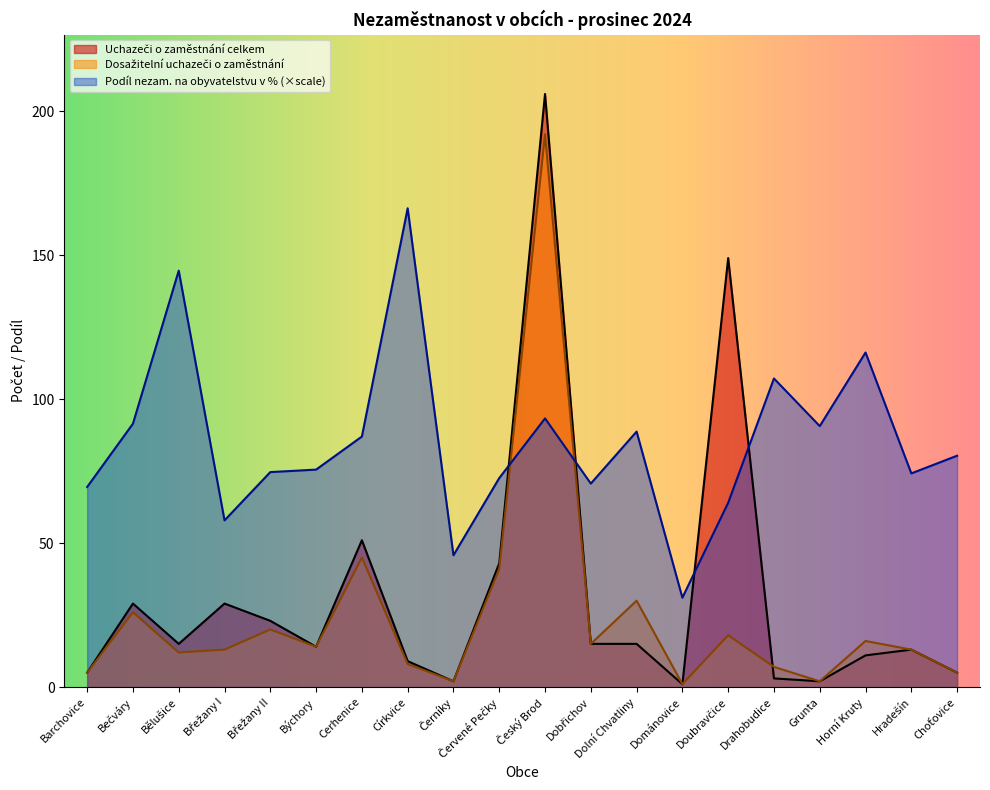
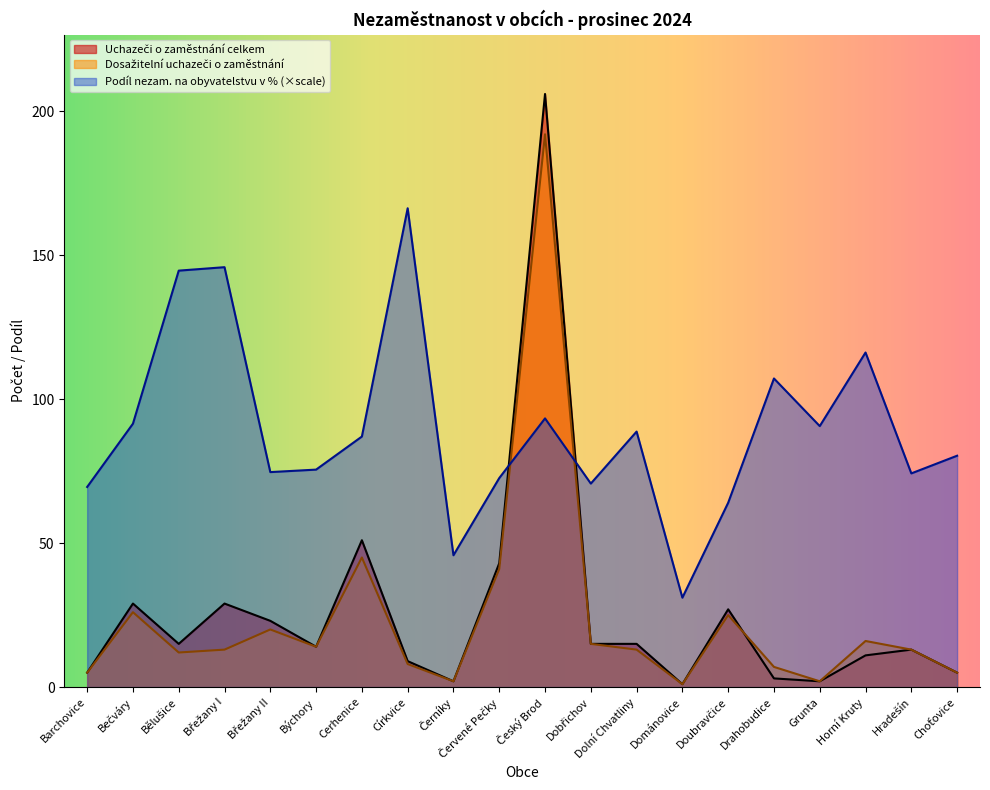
Podíl nezam. na obyvatelstvu v % (×scale), Břežany I: 58 -> 146
Dosažitelní uchazeči o zaměstnání, Dolní Chvatliny: 30 -> 13
Uchazeči o zaměstnání celkem, Doubravčice: 149 -> 27
Dosažitelní uchazeči o zaměstnání, Doubravčice: 18 -> 25
